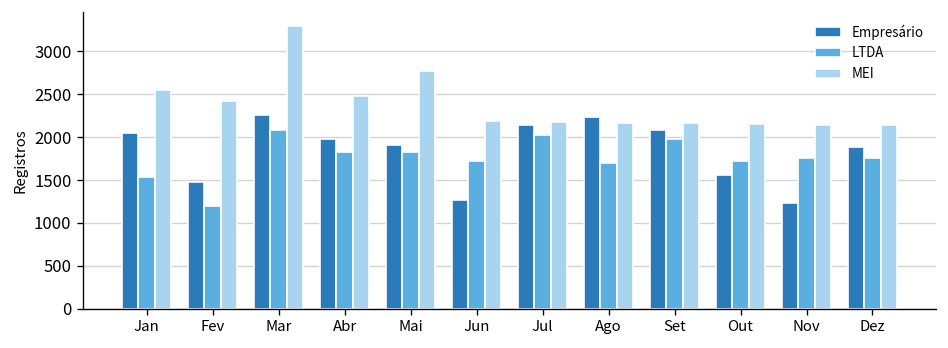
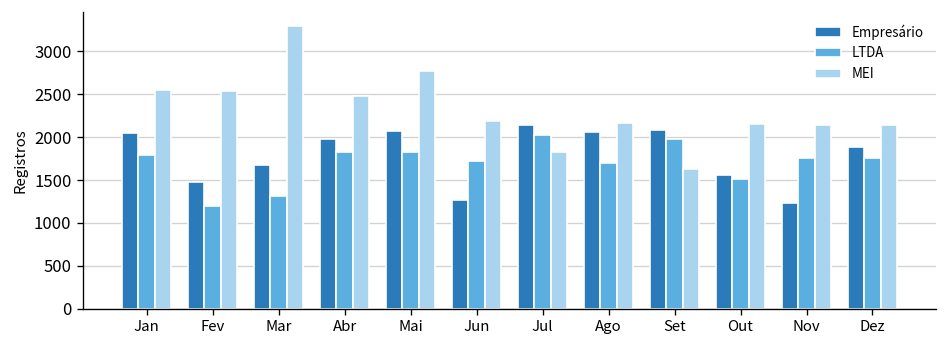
LTDA, Jan: 1500 -> 1800
MEI, Fev: 2400 -> 2500
Empresário, Mar: 2300 -> 1700
LTDA, Mar: 2100 -> 1300
Empresário, Mai: 1900 -> 2100
MEI, Jul: 2200 -> 1800
Empresário, Ago: 2200 -> 2100
MEI, Set: 2200 -> 1600
LTDA, Out: 1700 -> 1500
